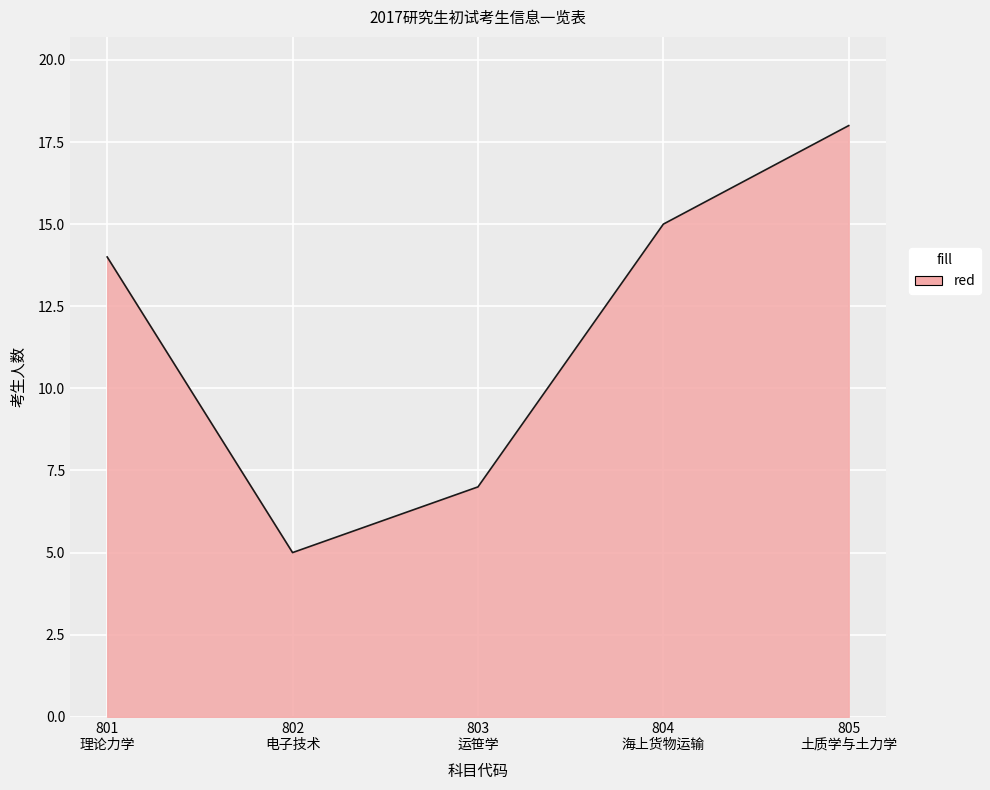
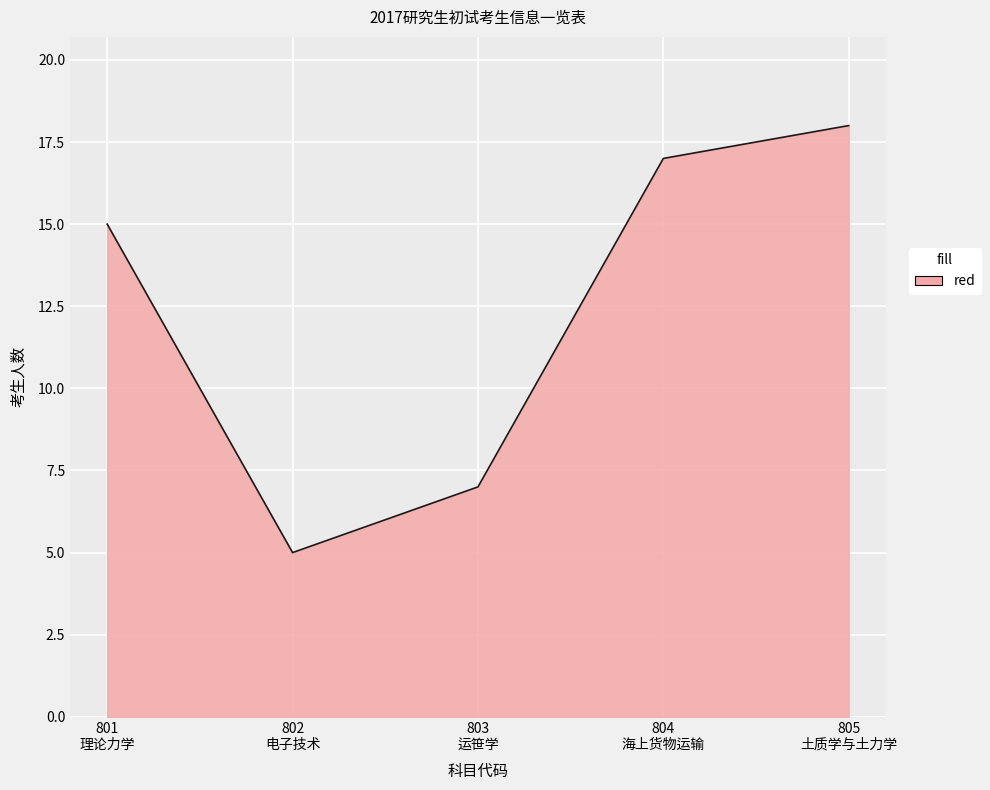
801 理论力学: 14 -> 15
804 海上货物运输: 15 -> 17
